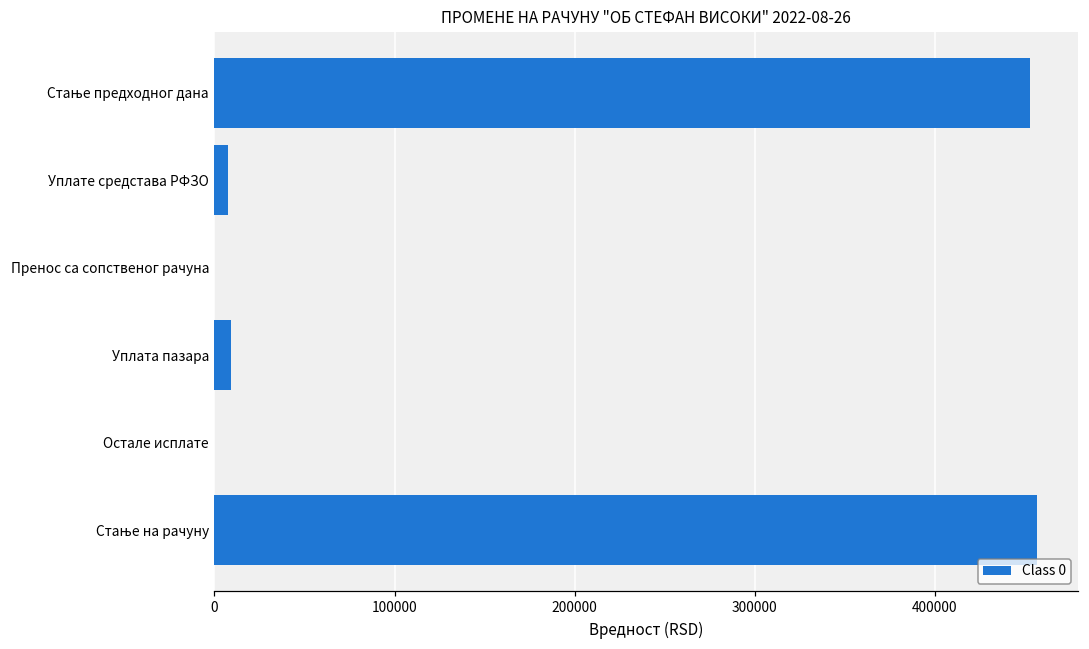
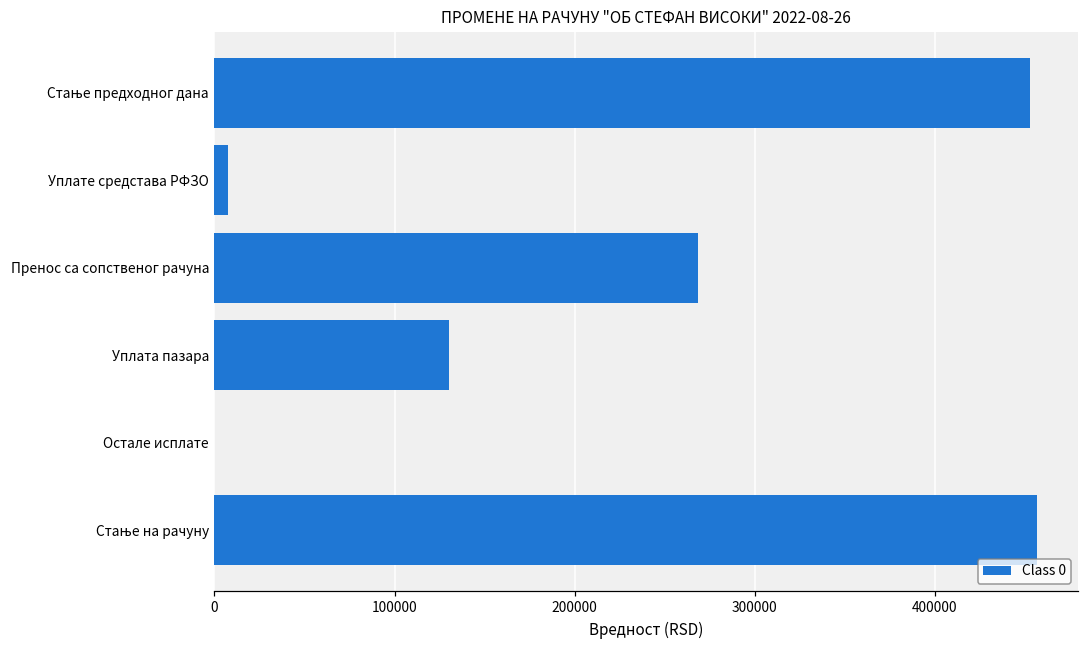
Пренос са сопственог рачуна: 0 -> 269000
Уплата пазара: 9000 -> 130000
